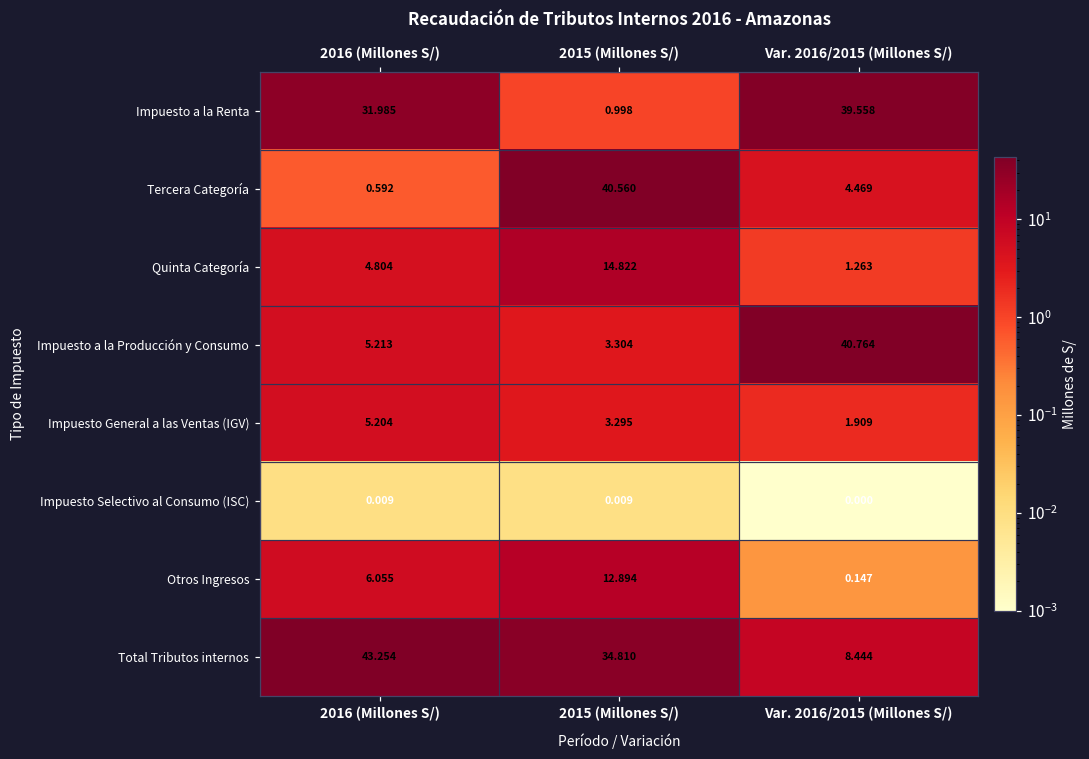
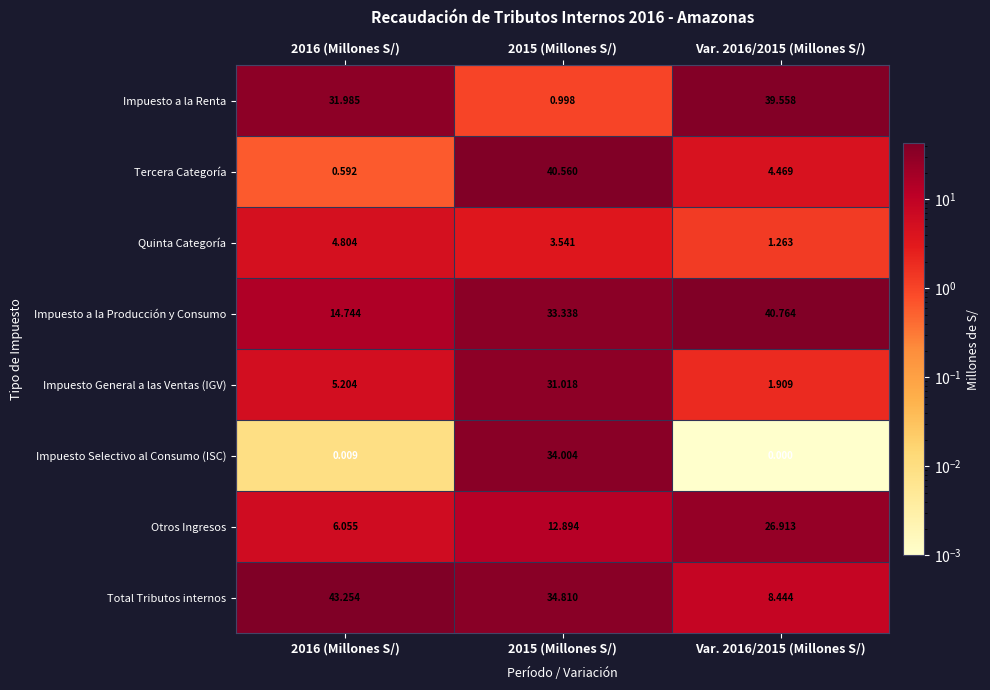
Quinta Categoría, 2015 (Millones S/): 14.822 -> 3.541
Impuesto a la Producción y Consumo, 2016 (Millones S/): 5.213 -> 14.744
Impuesto a la Producción y Consumo, 2015 (Millones S/): 3.304 -> 33.338
Impuesto General a las Ventas (IGV), 2015 (Millones S/): 3.295 -> 31.018
Impuesto Selectivo al Consumo (ISC), 2015 (Millones S/): 0.009 -> 34.004
Otros Ingresos, Var. 2016/2015 (Millones S/): 0.147 -> 26.913
